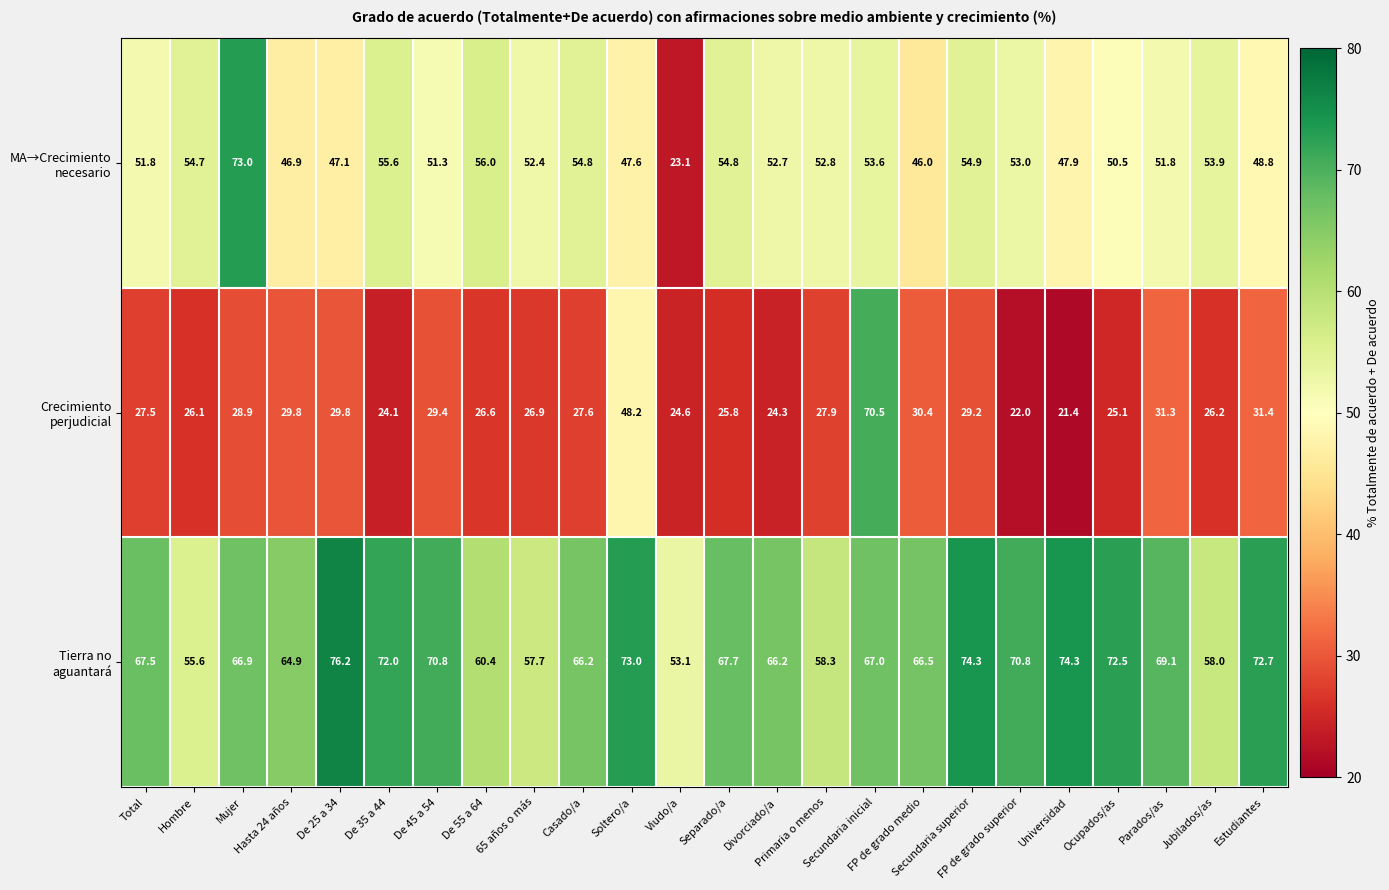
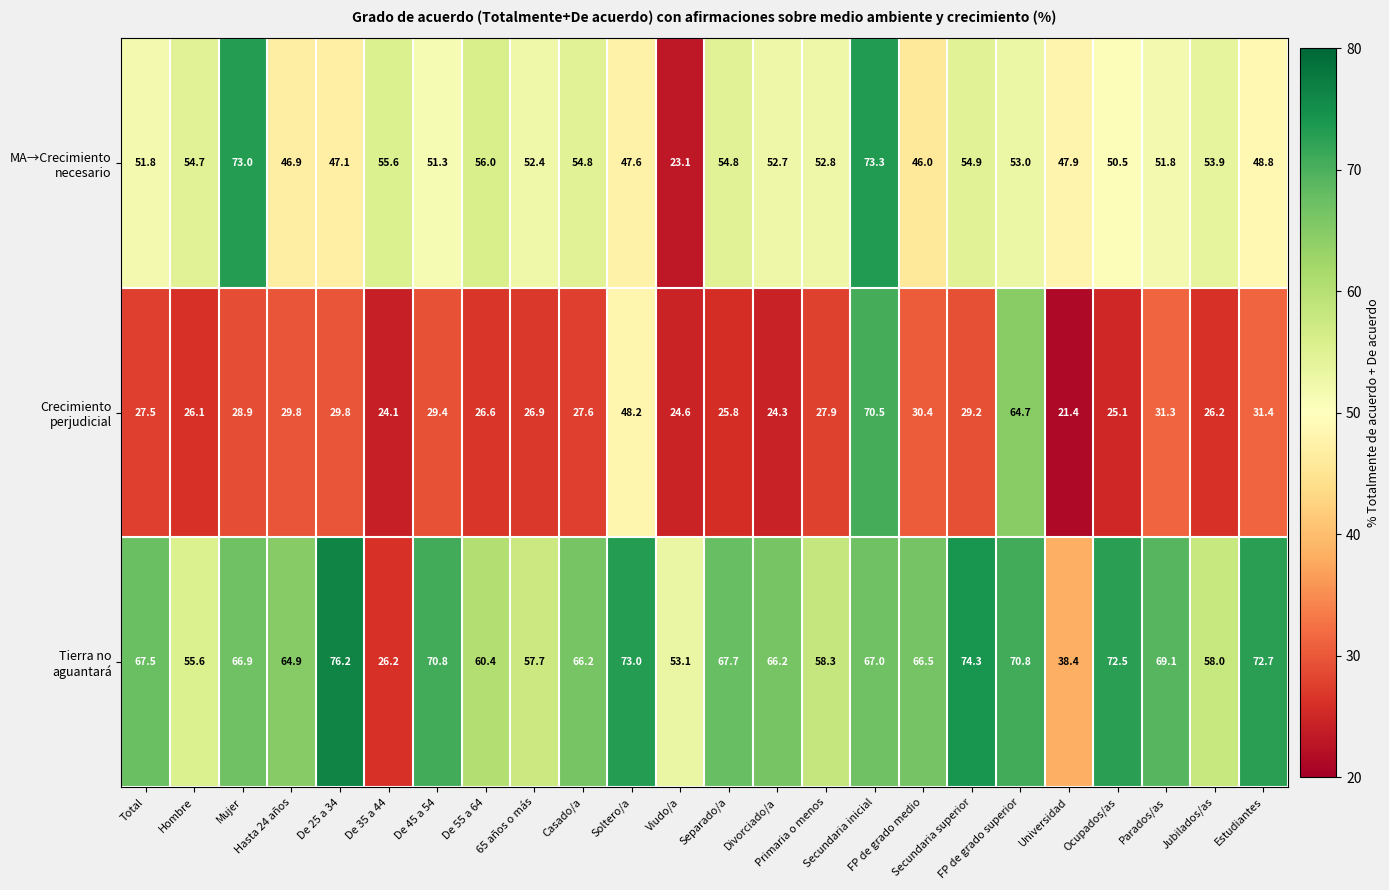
MA→Crecimiento necesario, Secundaria inicial: 53.6 -> 73.3
Crecimiento perjudicial, FP de grado superior: 22.0 -> 64.7
Tierra no aguantará, De 35 a 44: 72.0 -> 26.2
Tierra no aguantará, Universidad: 74.3 -> 38.4
